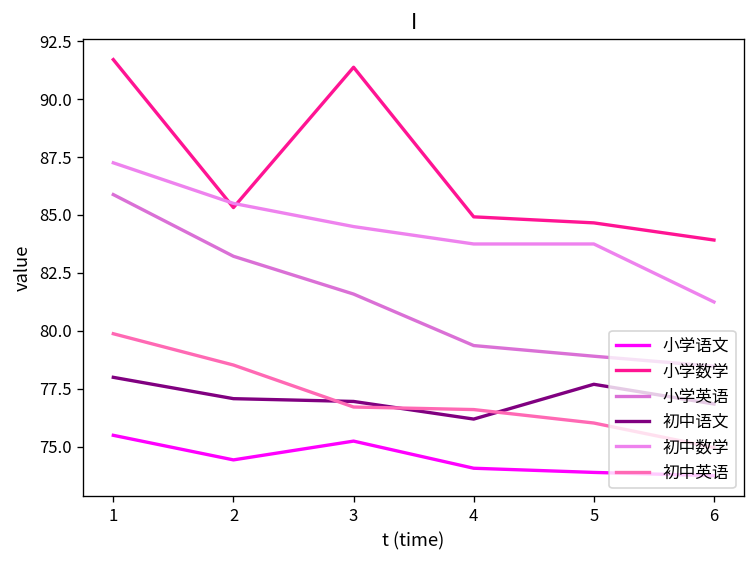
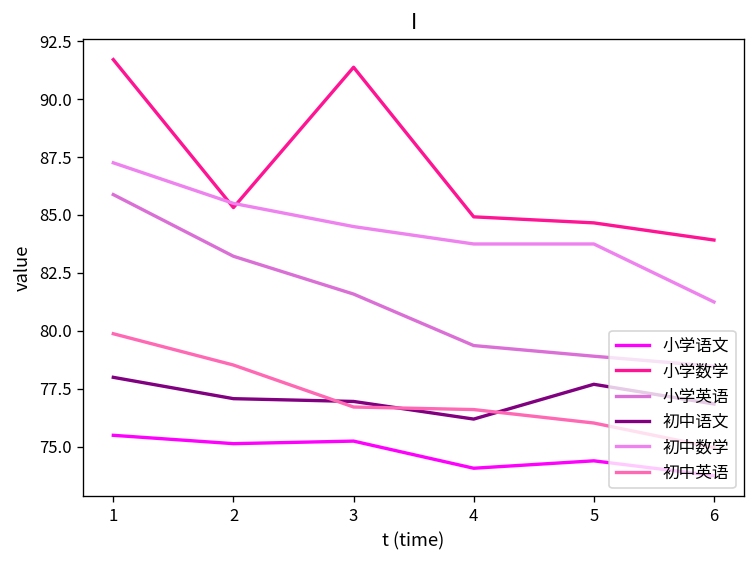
小学语文, 2: 74.4 -> 75.1
小学语文, 5: 73.9 -> 74.4
